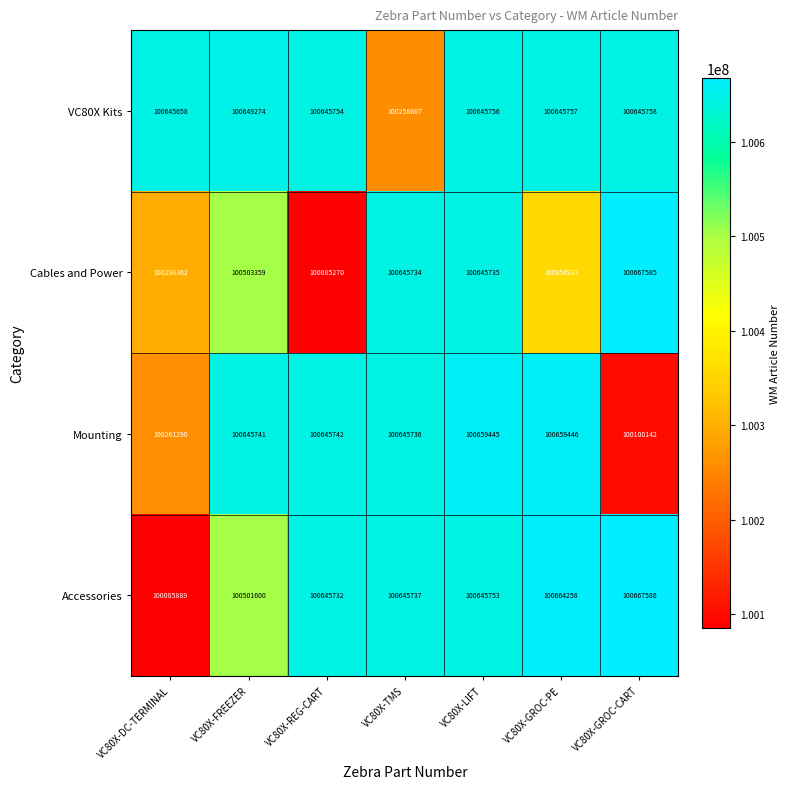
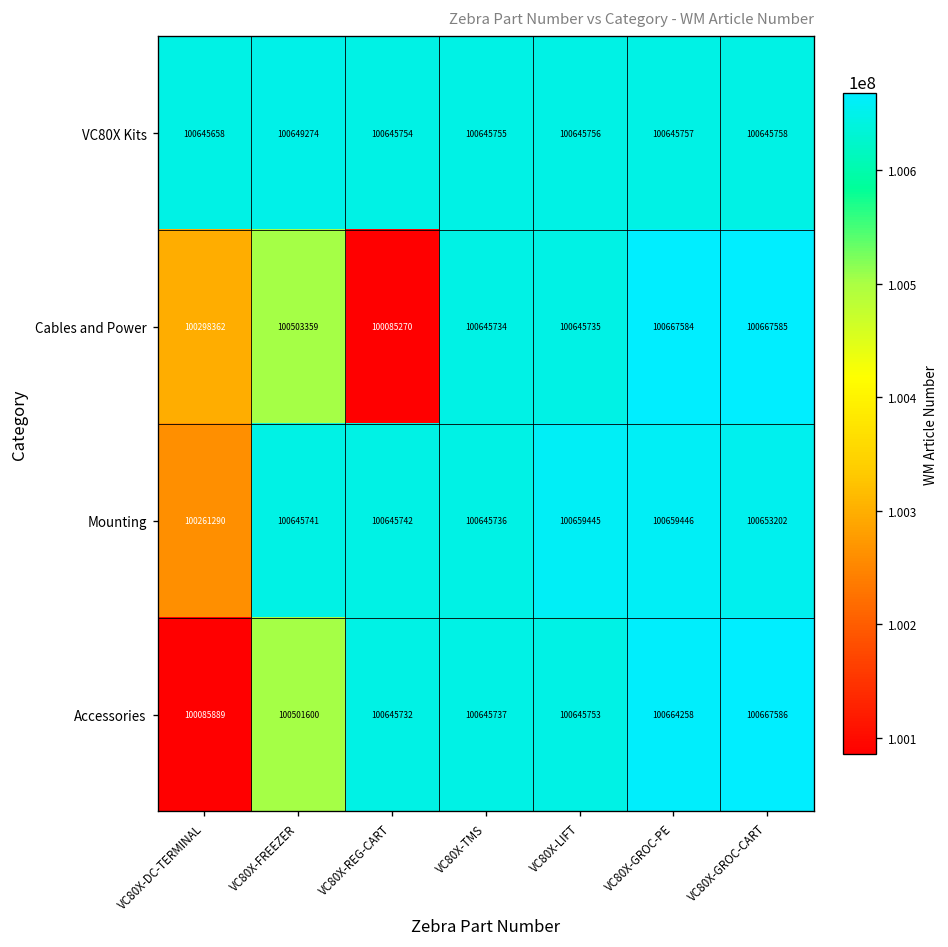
VC80X Kits, VC80X-TMS: 100258607 -> 100645755
Cables and Power, VC80X-GROC-PE: 100356933 -> 100667584
Mounting, VC80X-GROC-CART: 100100142 -> 100653202
